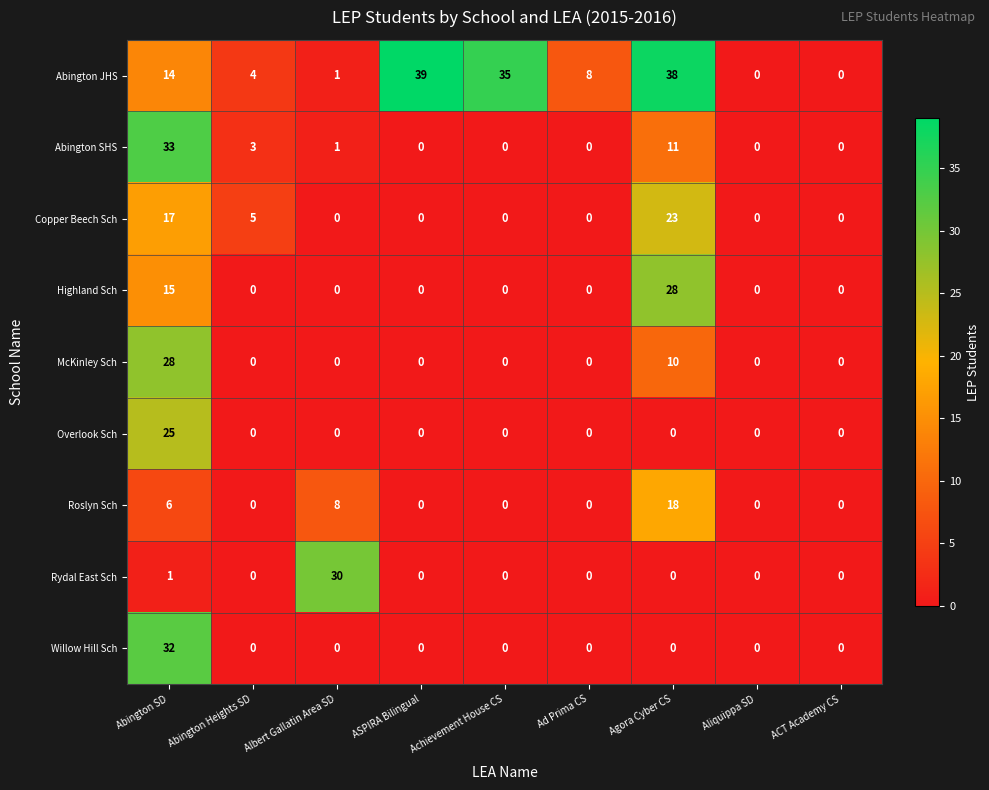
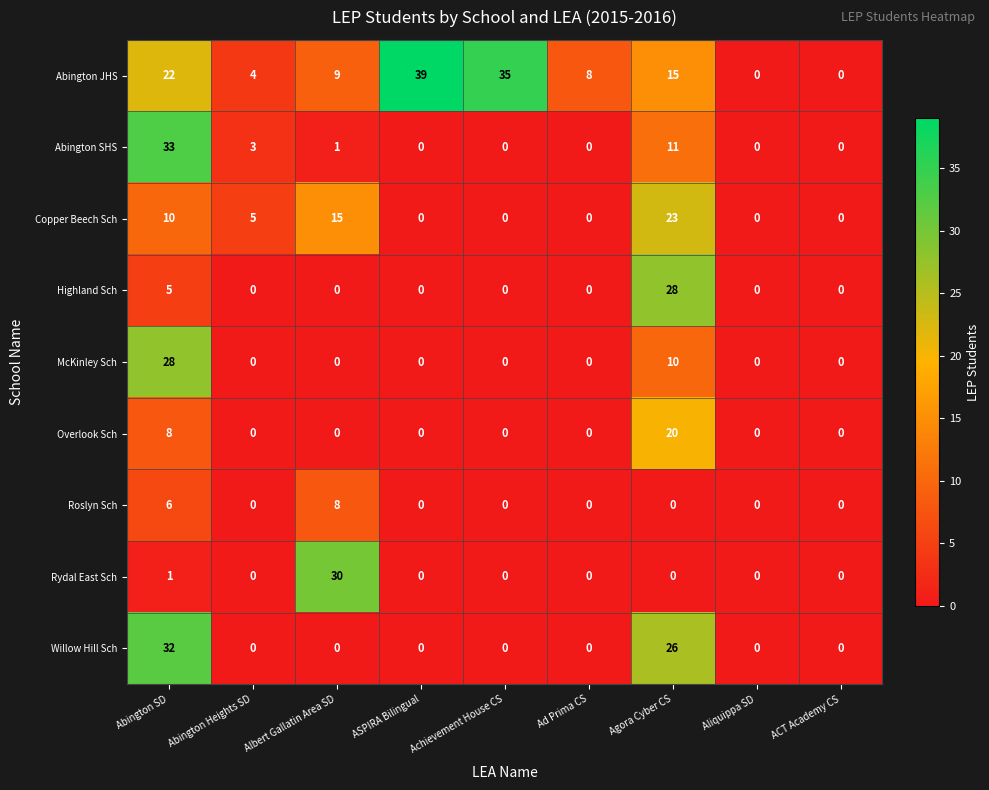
Abington JHS, Abington SD: 14 -> 22
Abington JHS, Albert Gallatin Area SD: 1 -> 9
Abington JHS, Agora Cyber CS: 38 -> 15
Copper Beech Sch, Abington SD: 17 -> 10
Copper Beech Sch, Albert Gallatin Area SD: 0 -> 15
Highland Sch, Abington SD: 15 -> 5
Overlook Sch, Abington SD: 25 -> 8
Overlook Sch, Agora Cyber CS: 0 -> 20
Roslyn Sch, Agora Cyber CS: 18 -> 0
Willow Hill Sch, Agora Cyber CS: 0 -> 26
